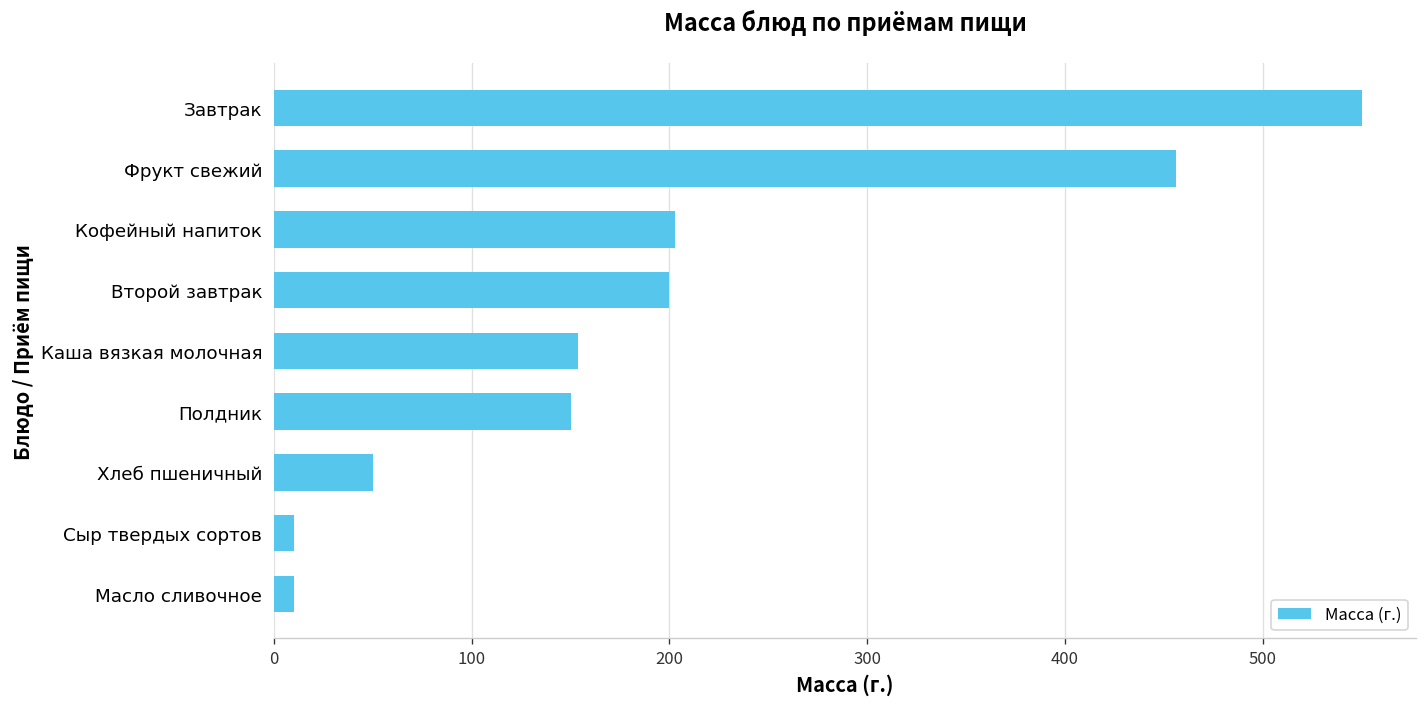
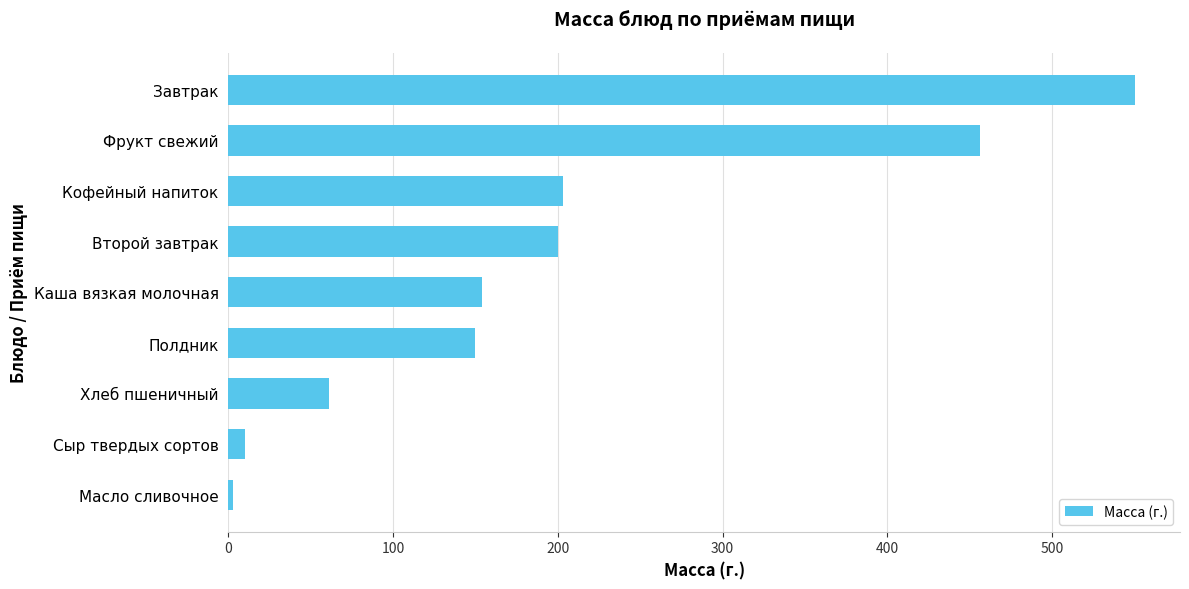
Хлеб пшеничный: 50 -> 61
Масло сливочное: 10 -> 3
